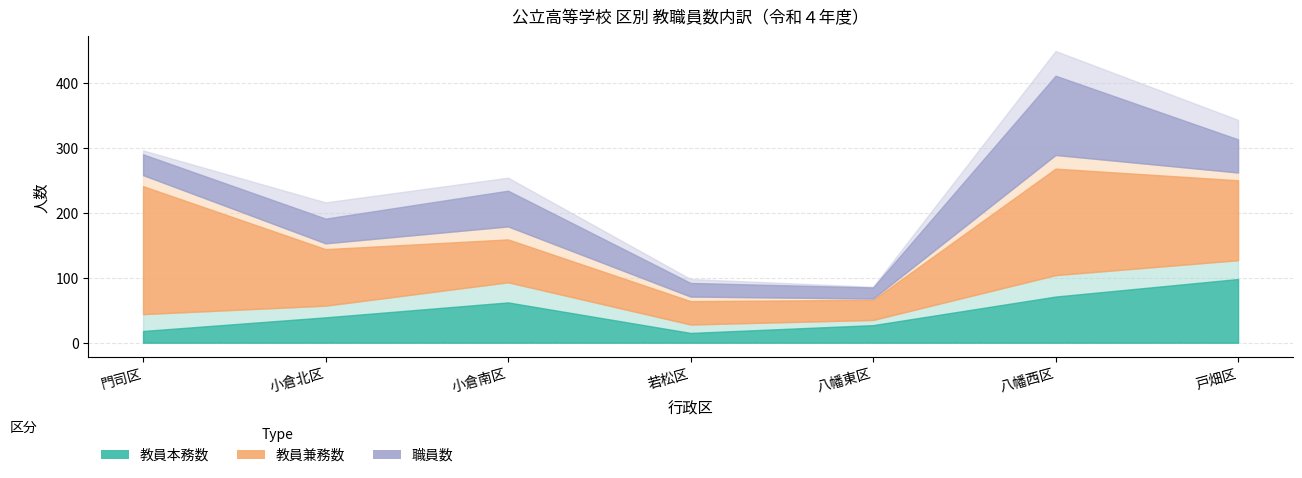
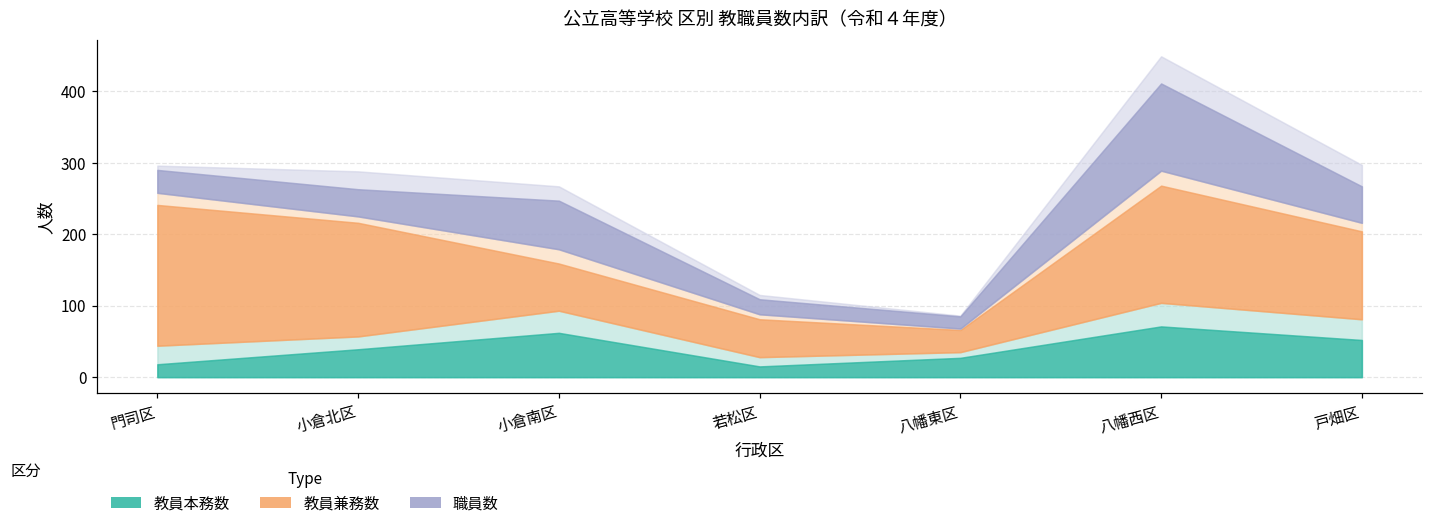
教員兼務数, 小倉北区: 90 -> 160
職員数, 小倉南区: 60 -> 70
教員兼務数, 若松区: 40 -> 50
教員本務数, 戸畑区: 100 -> 50
